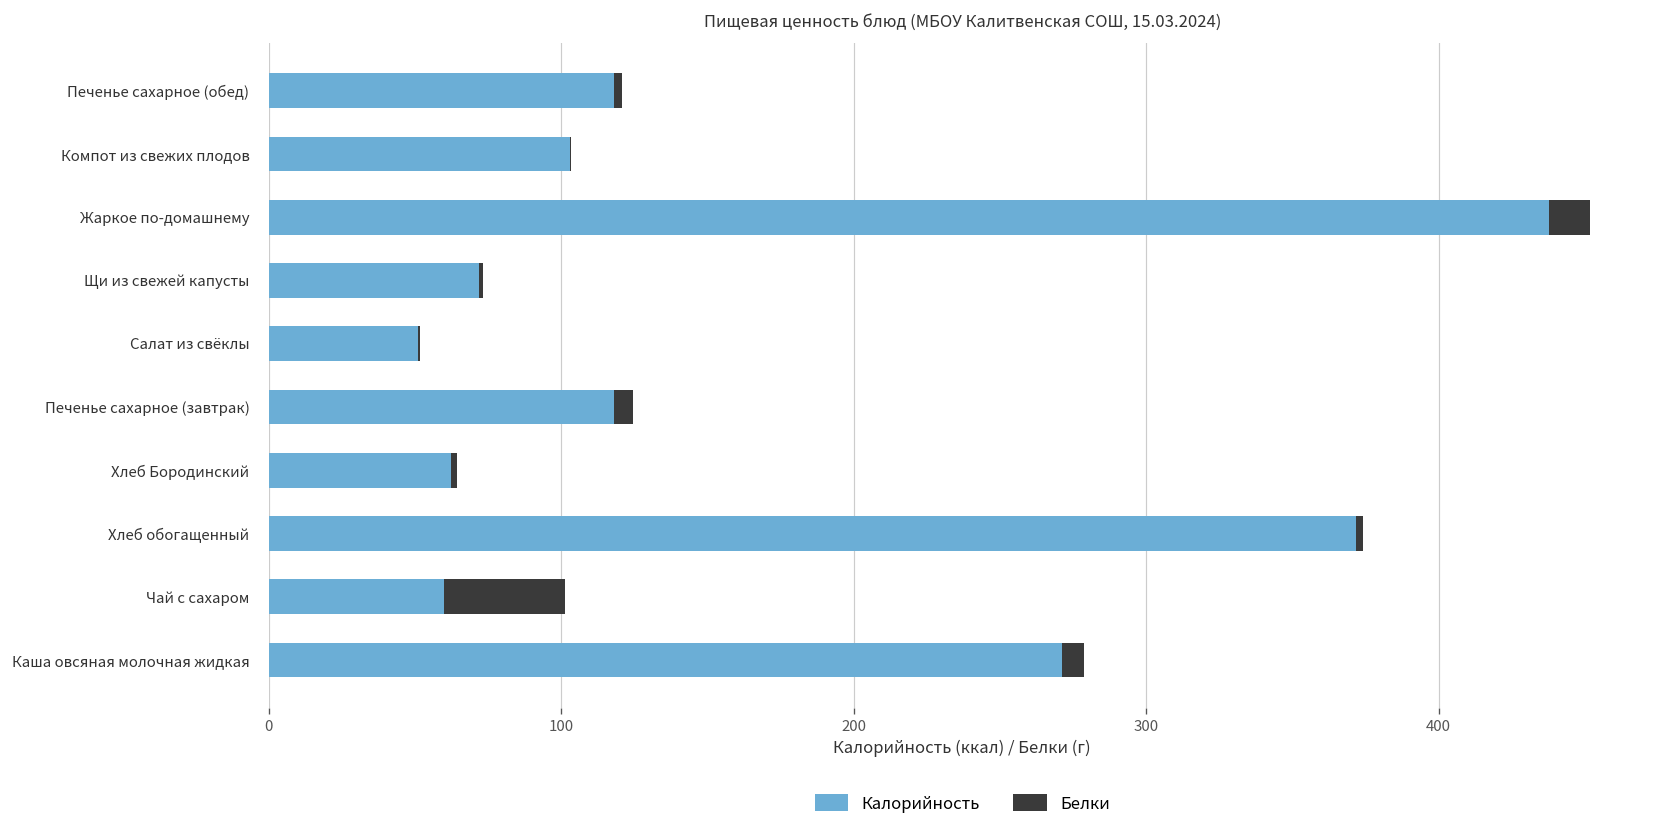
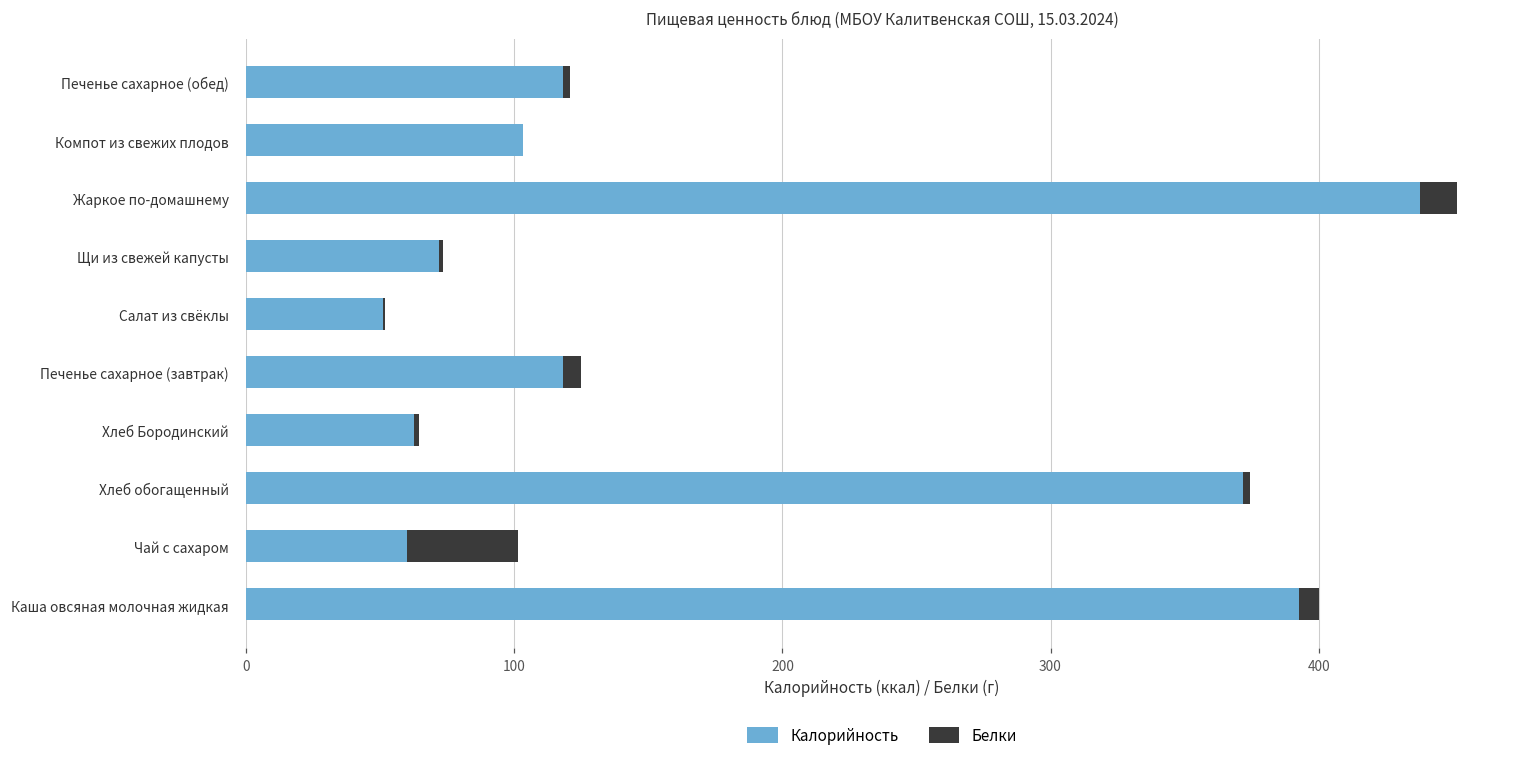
Калорийность, Каша овсяная молочная жидкая: 271 -> 393
